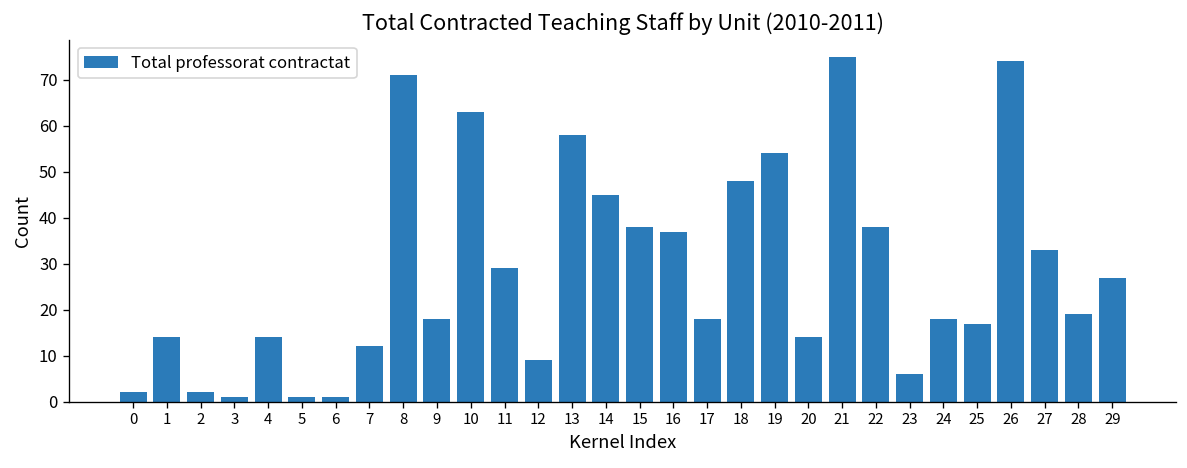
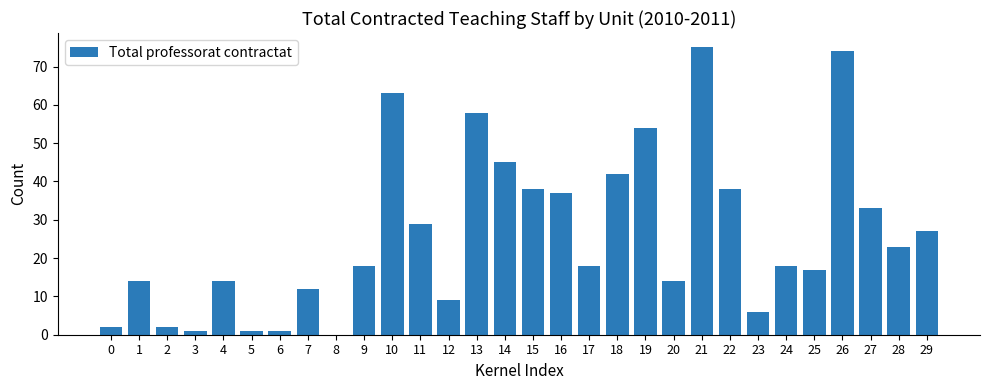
8: 71 -> 0
18: 48 -> 42
28: 19 -> 23
